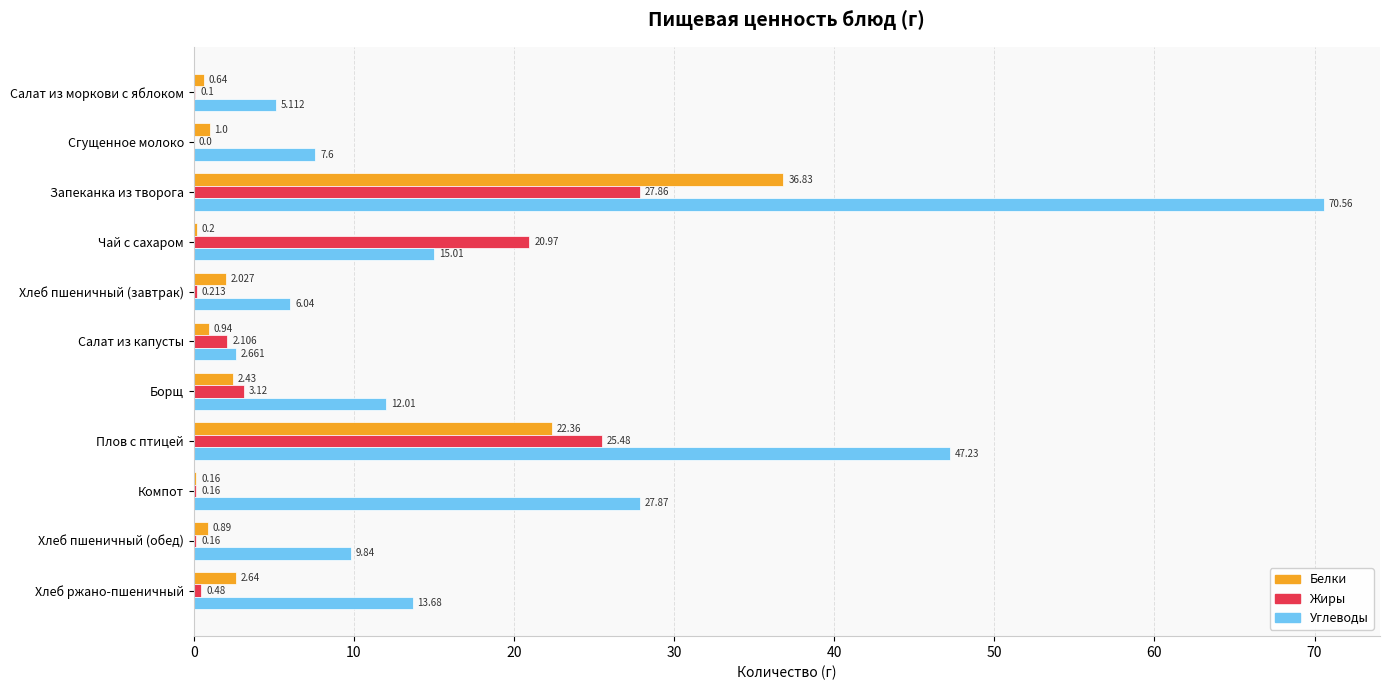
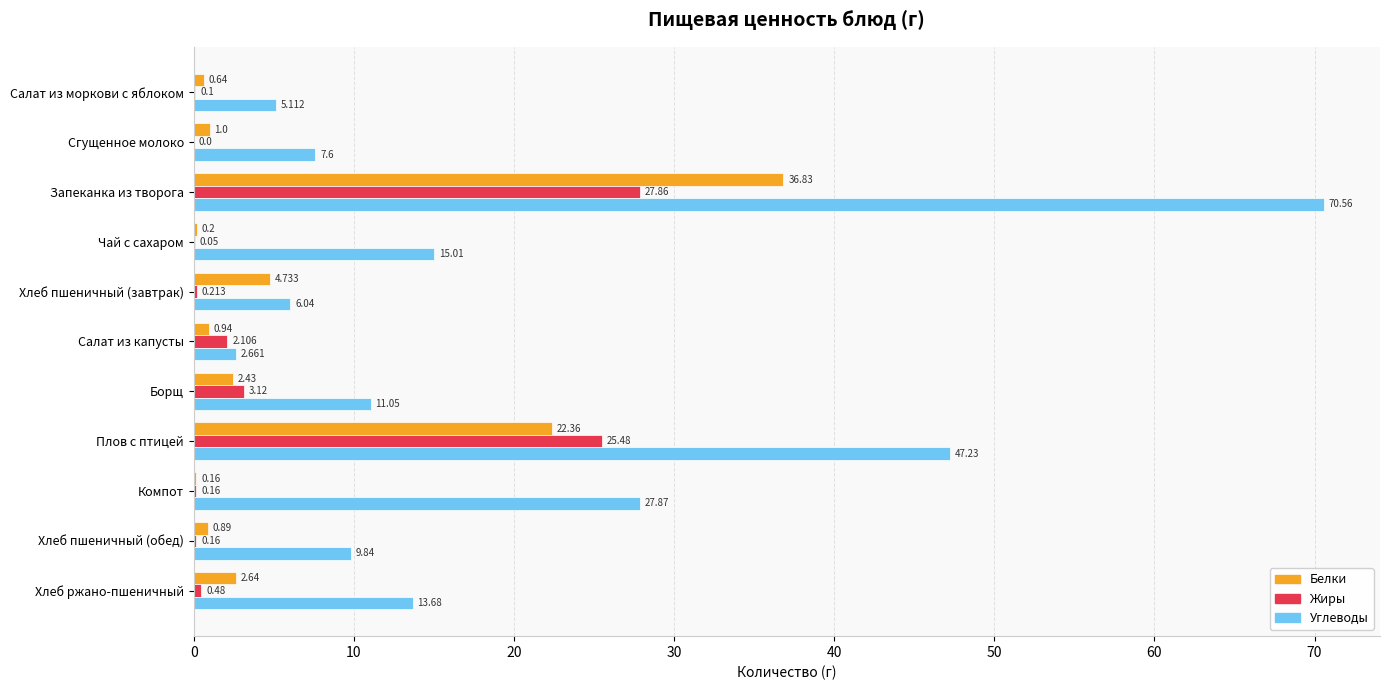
Жиры, Чай с сахаром: 20.97 -> 0.05
Белки, Хлеб пшеничный (завтрак): 2.027 -> 4.733
Углеводы, Борщ: 12.01 -> 11.05
